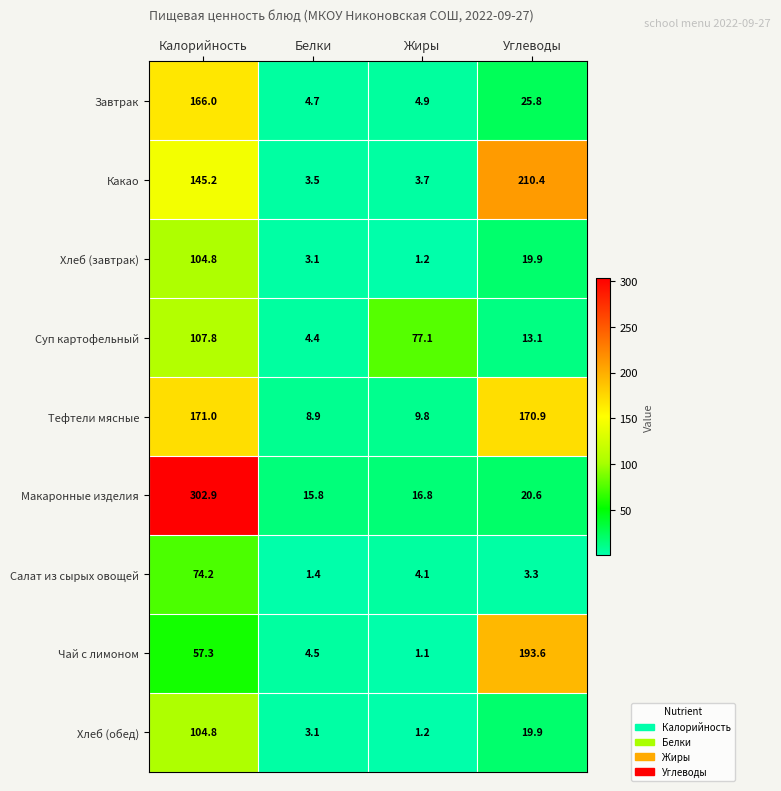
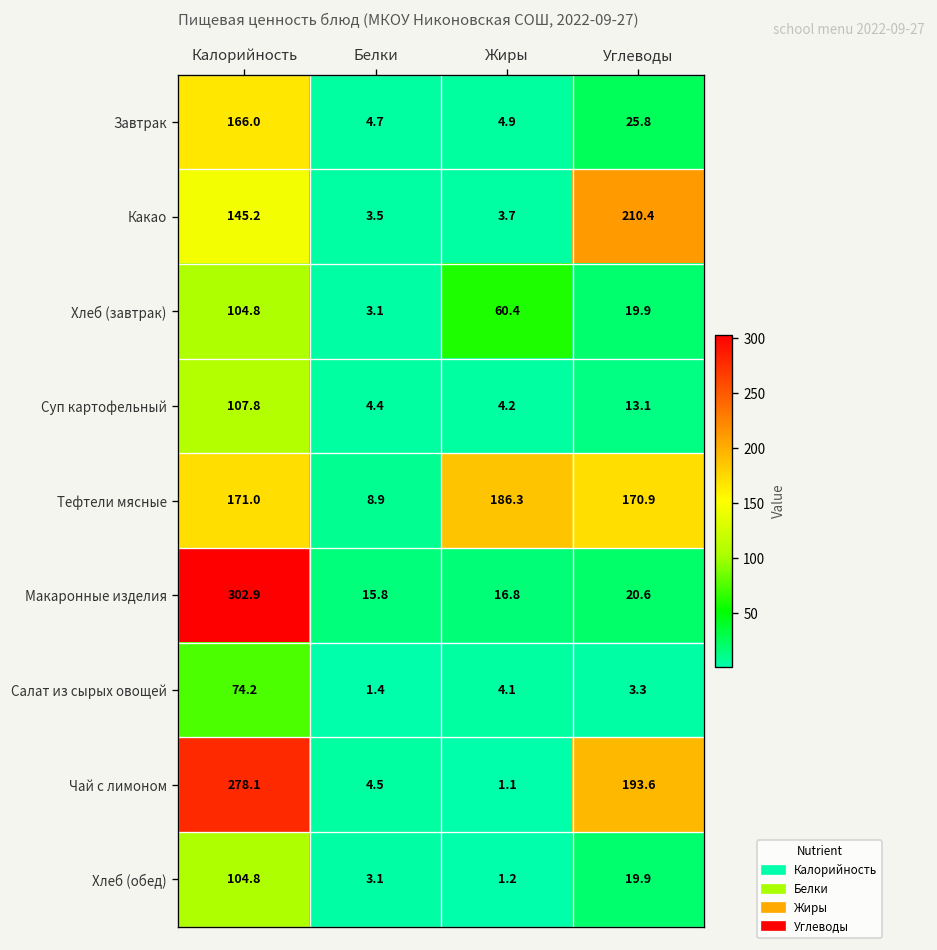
Хлеб (завтрак), Жиры: 1.2 -> 60.4
Суп картофельный, Жиры: 77.1 -> 4.2
Тефтели мясные, Жиры: 9.8 -> 186.3
Чай с лимоном, Калорийность: 57.3 -> 278.1
